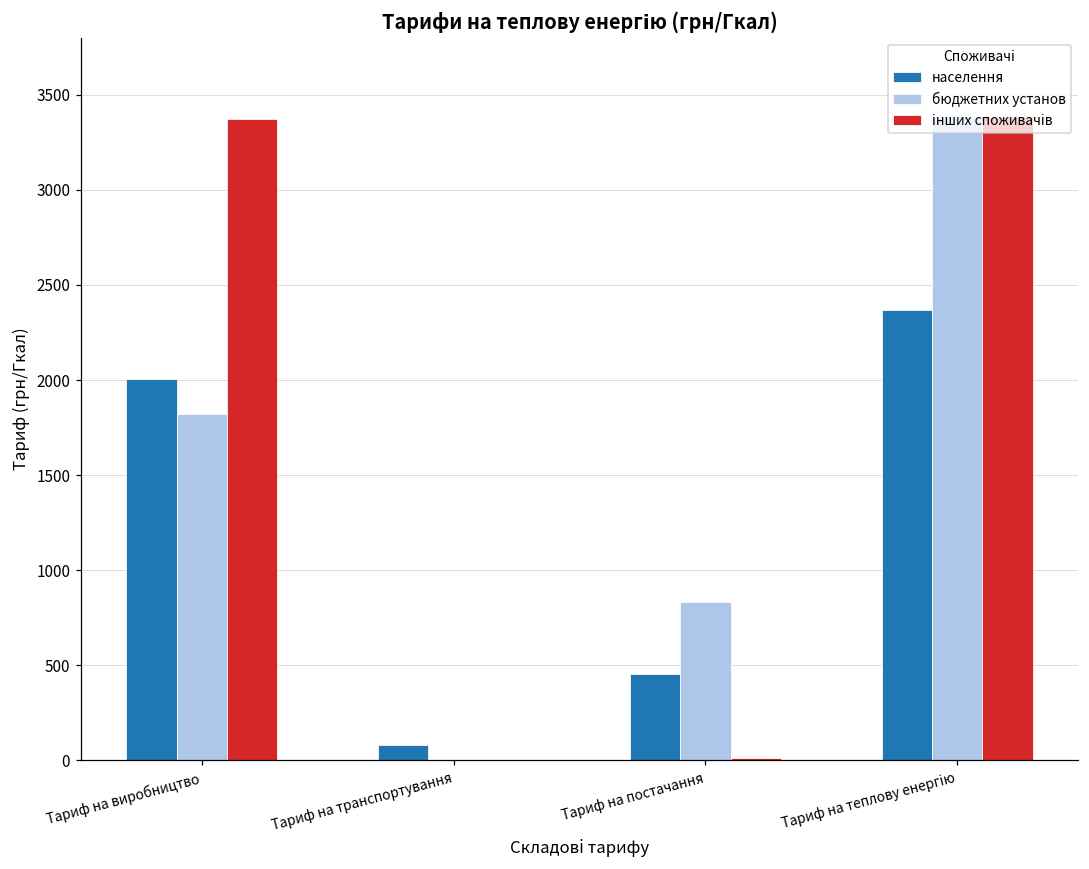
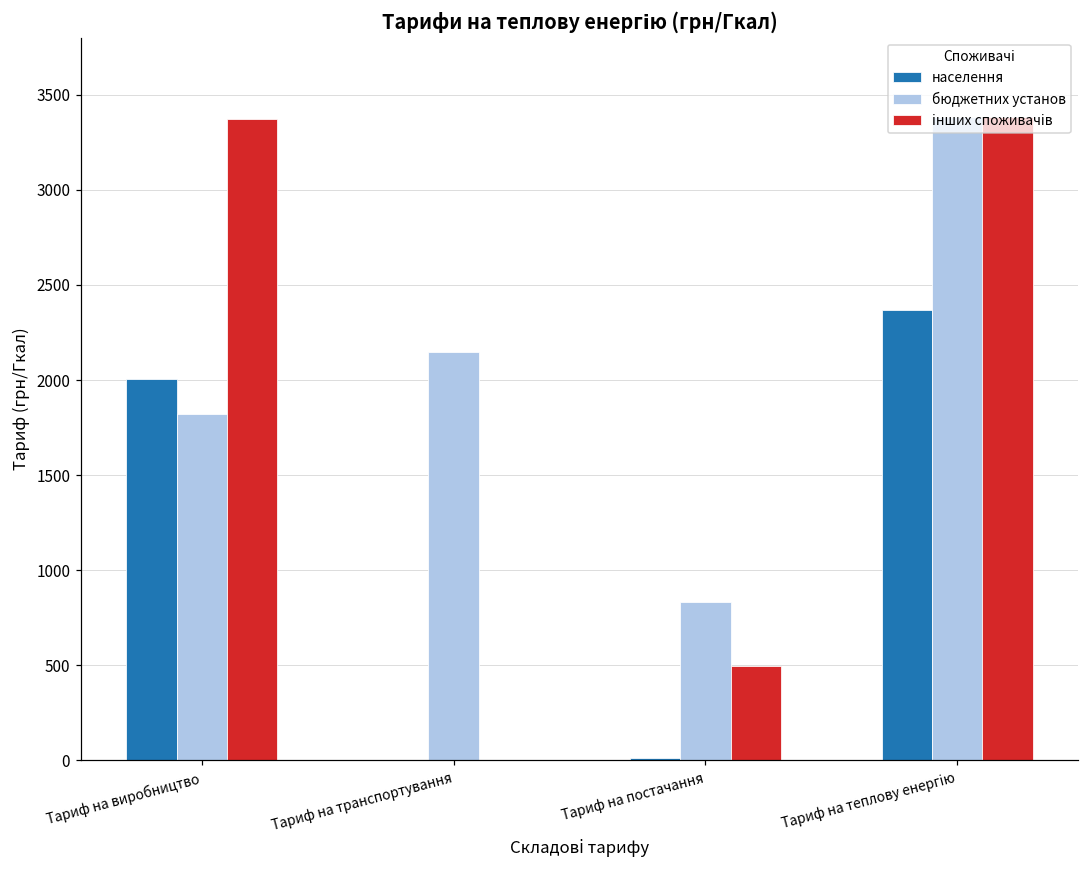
населення, Тариф на транспортування: 80 -> 0
бюджетних установ, Тариф на транспортування: 0 -> 2150
населення, Тариф на постачання: 460 -> 10
інших споживачів, Тариф на постачання: 10 -> 490
